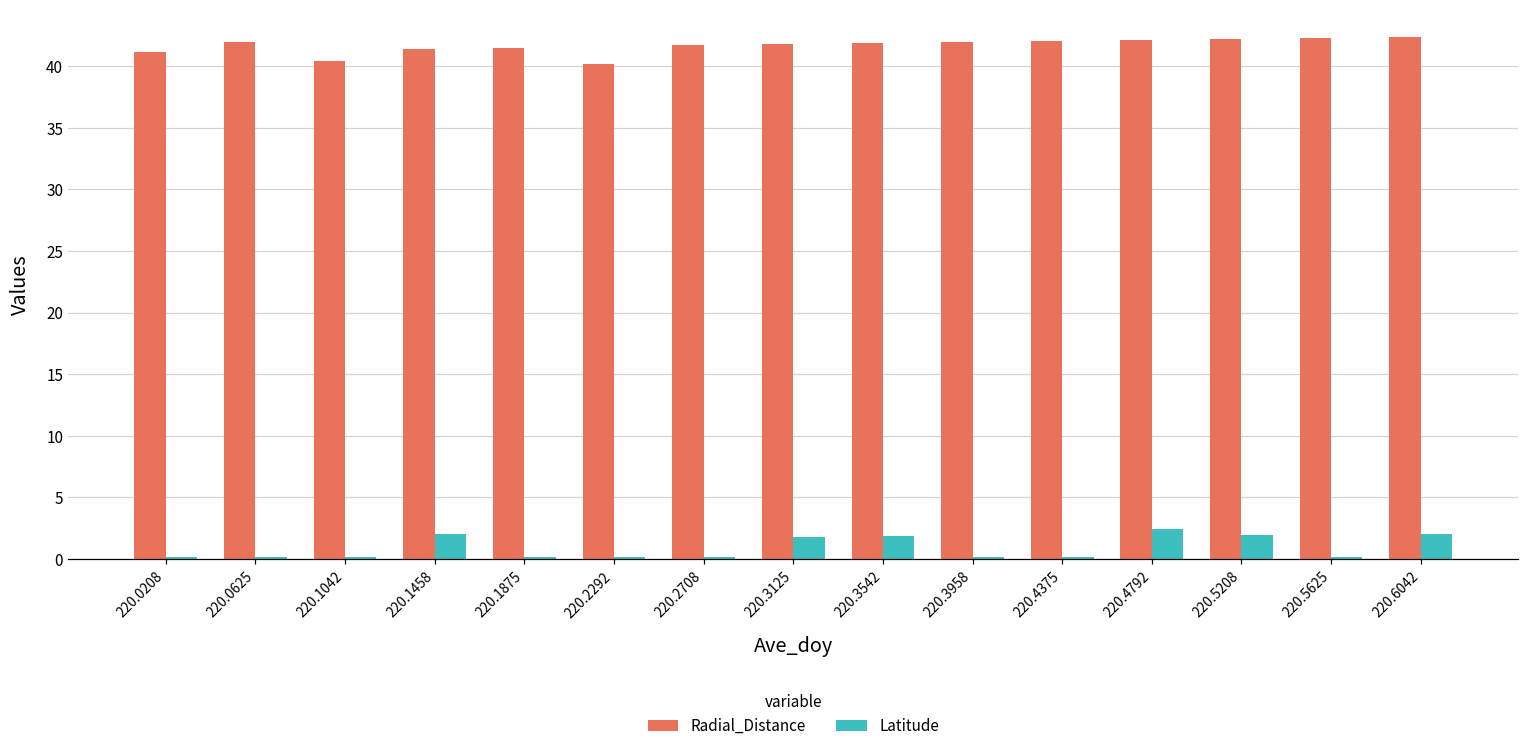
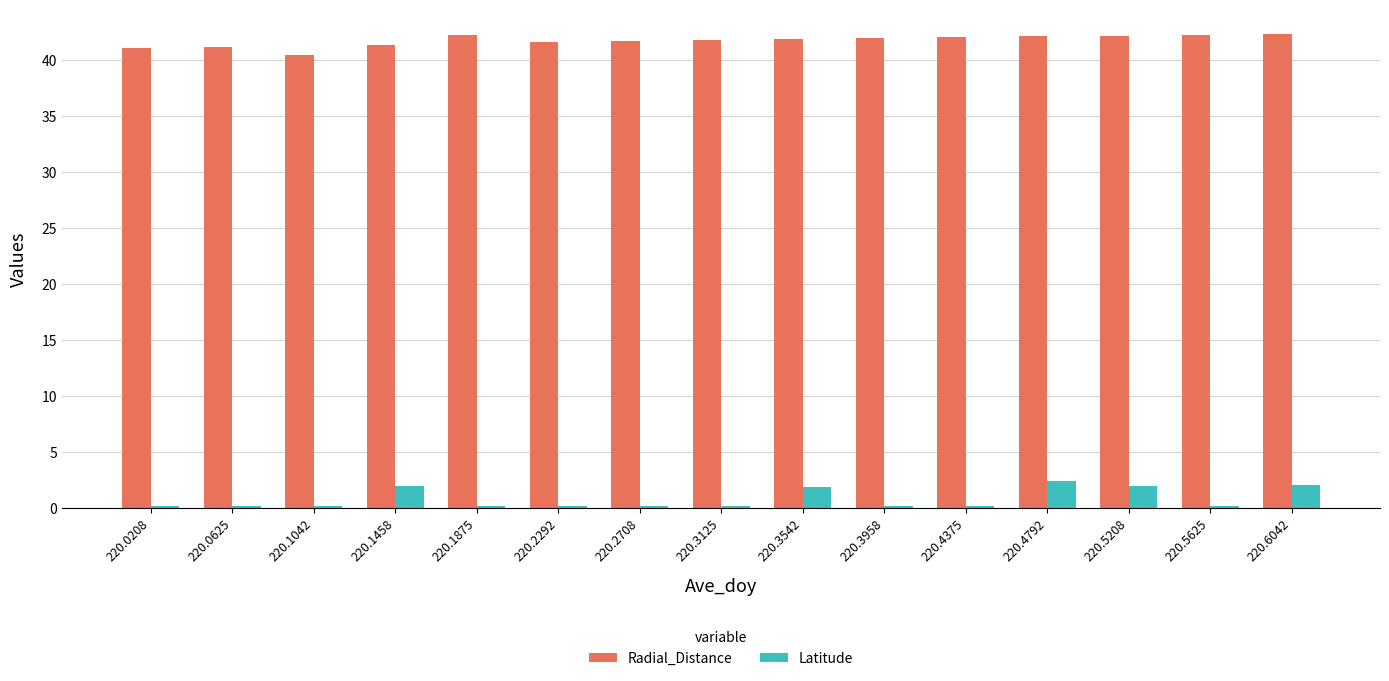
Radial_Distance, 220.0625: 42.0 -> 41.2
Radial_Distance, 220.1875: 41.5 -> 42.3
Radial_Distance, 220.2292: 40.2 -> 41.6
Latitude, 220.3125: 1.8 -> 0.2
